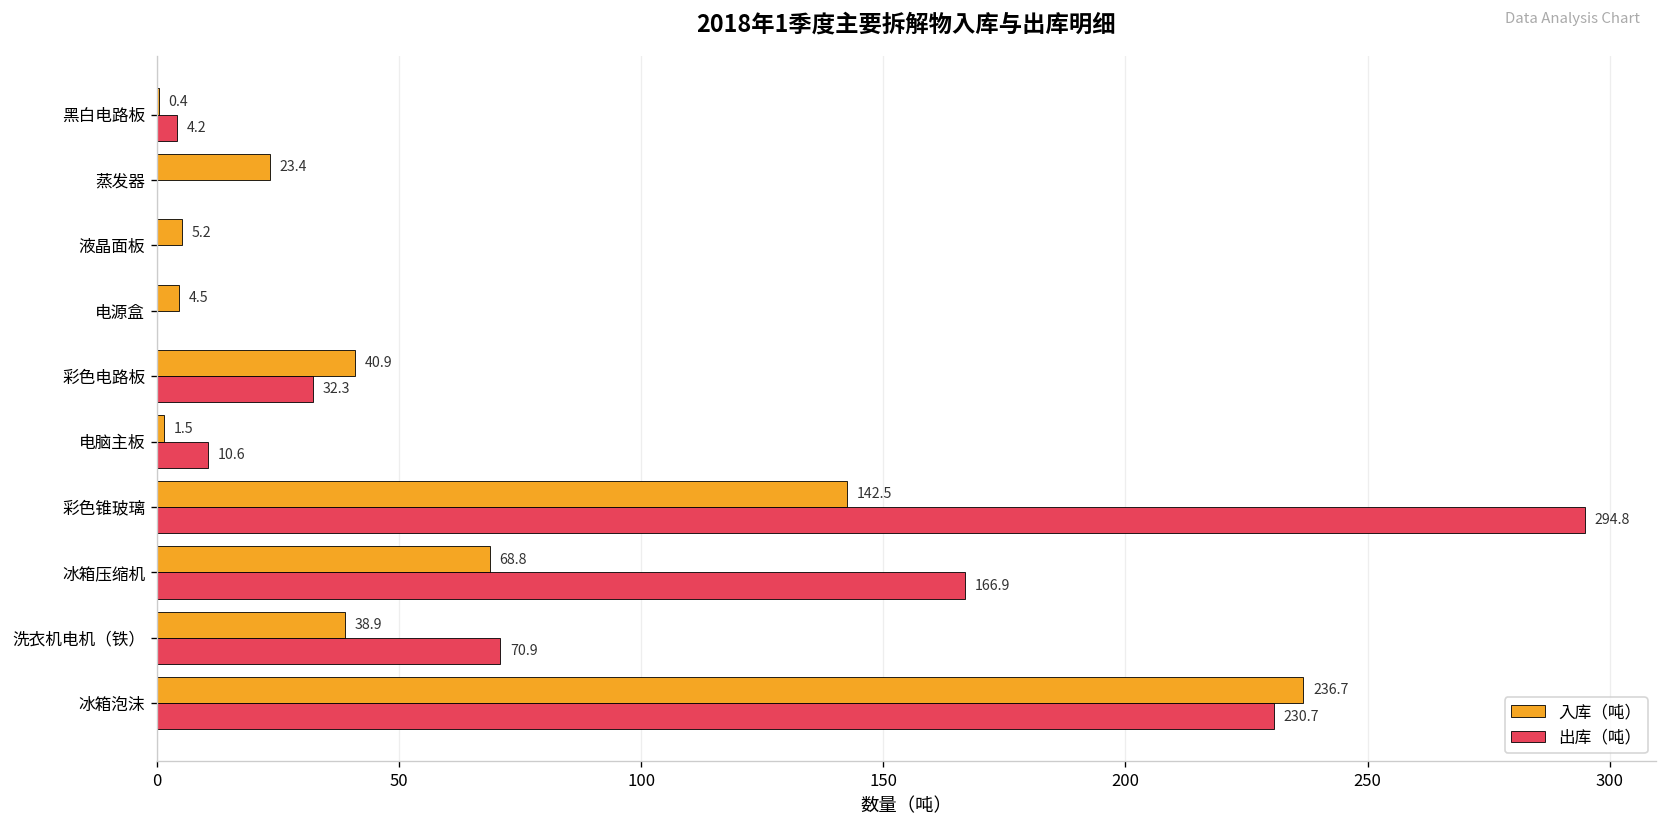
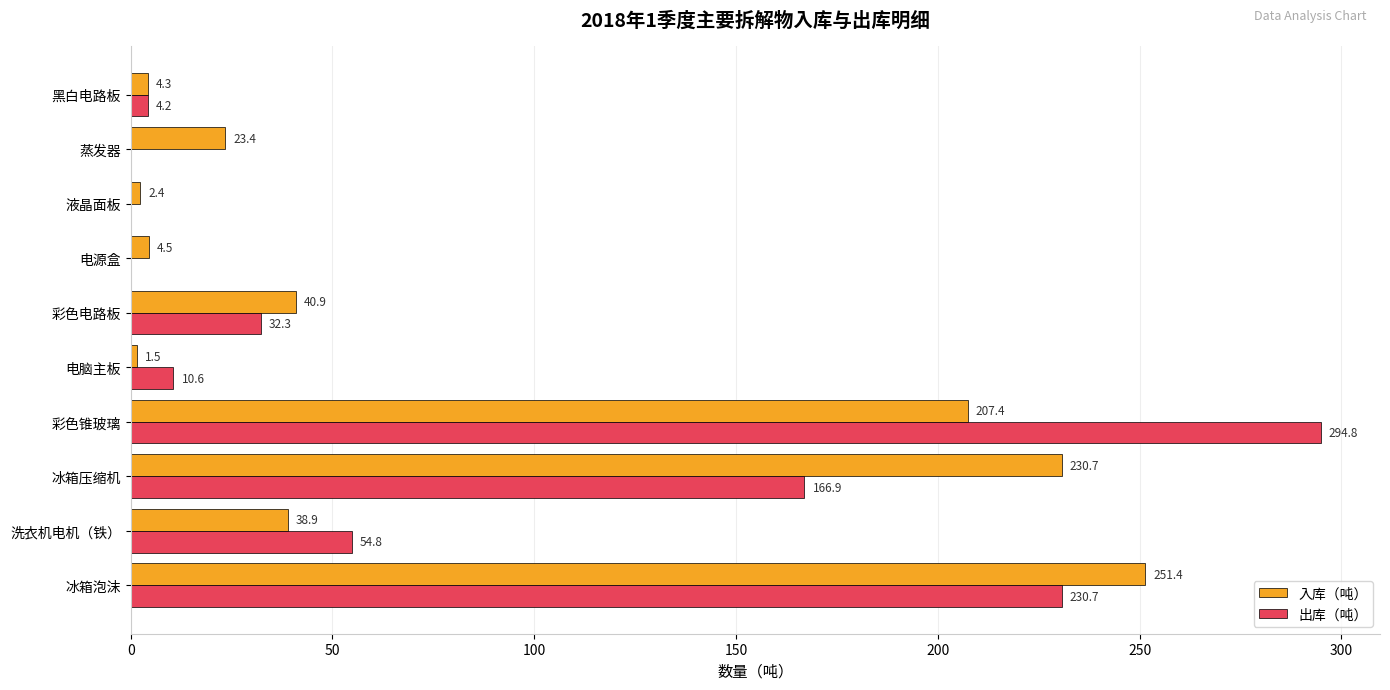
入库（吨）, 黑白电路板: 0.4 -> 4.3
入库（吨）, 液晶面板: 5.2 -> 2.4
入库（吨）, 彩色锥玻璃: 142.5 -> 207.4
入库（吨）, 冰箱压缩机: 68.8 -> 230.7
出库（吨）, 洗衣机电机（铁）: 70.9 -> 54.8
入库（吨）, 冰箱泡沫: 236.7 -> 251.4
